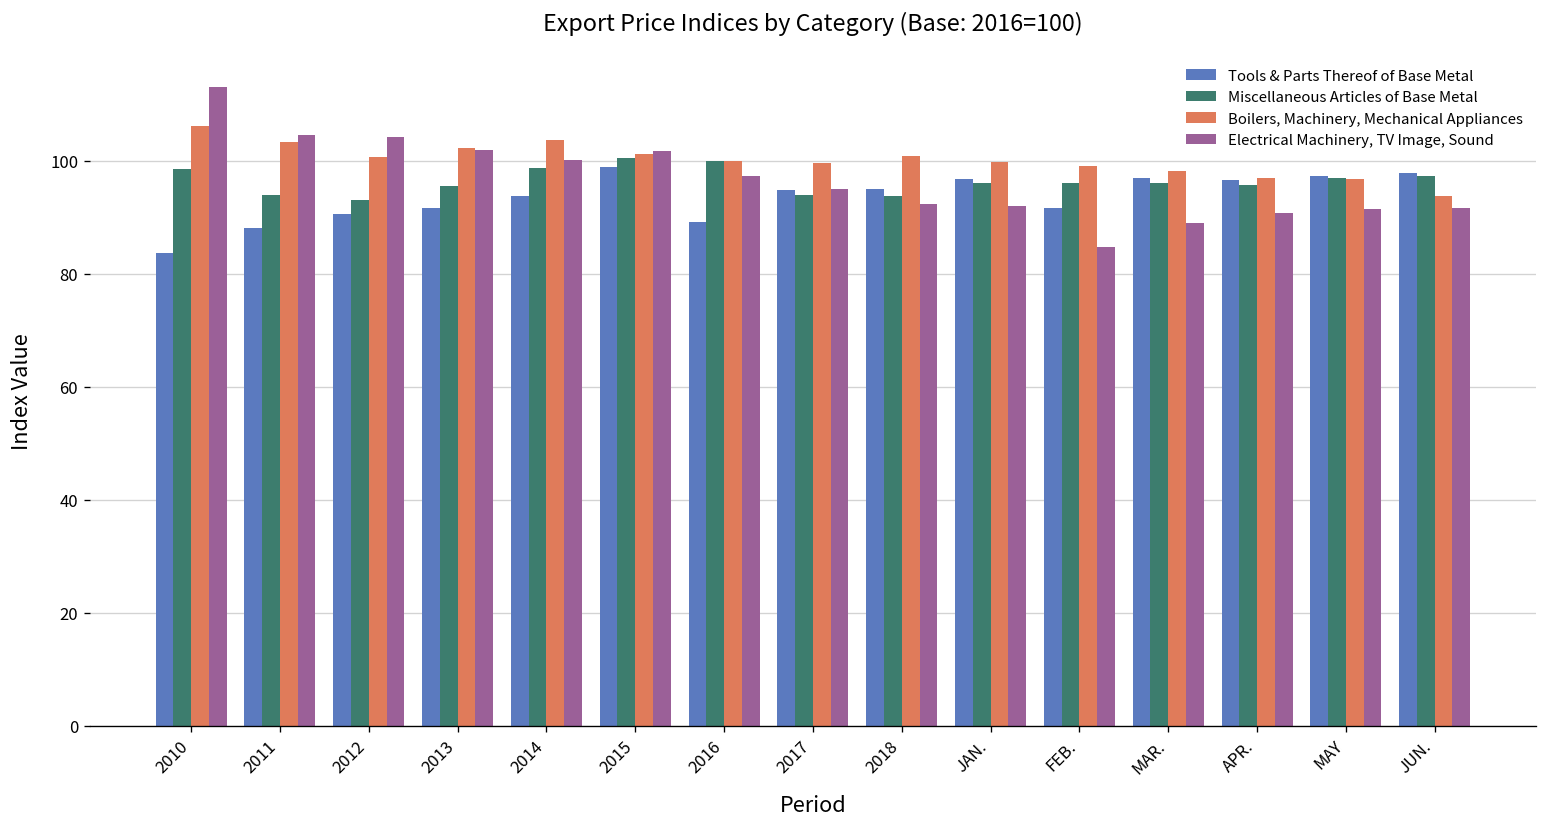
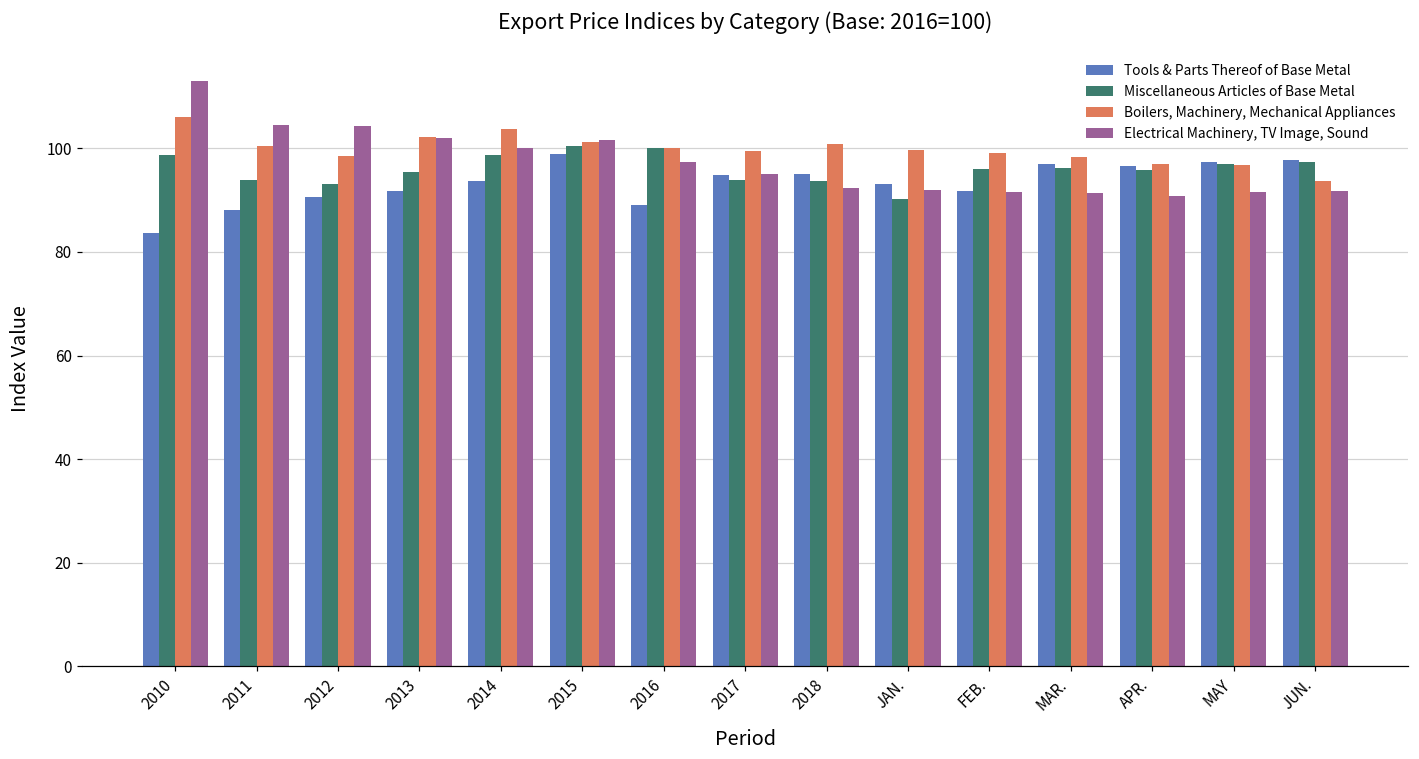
Boilers, Machinery, Mechanical Appliances, 2011: 103 -> 100
Boilers, Machinery, Mechanical Appliances, 2012: 101 -> 99
Tools & Parts Thereof of Base Metal, JAN.: 97 -> 93
Miscellaneous Articles of Base Metal, JAN.: 96 -> 90
Electrical Machinery, TV Image, Sound, FEB.: 85 -> 92
Electrical Machinery, TV Image, Sound, MAR.: 89 -> 91
